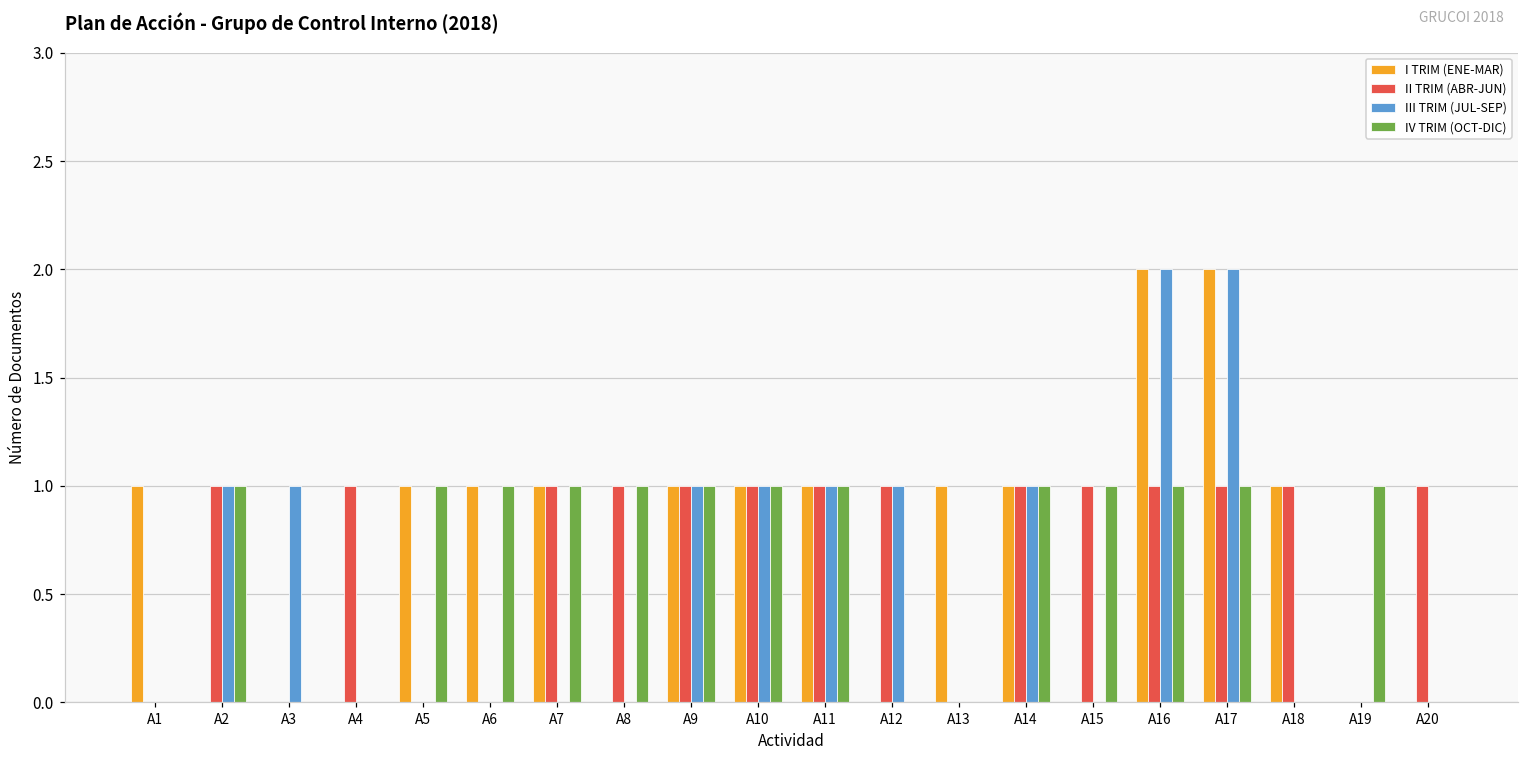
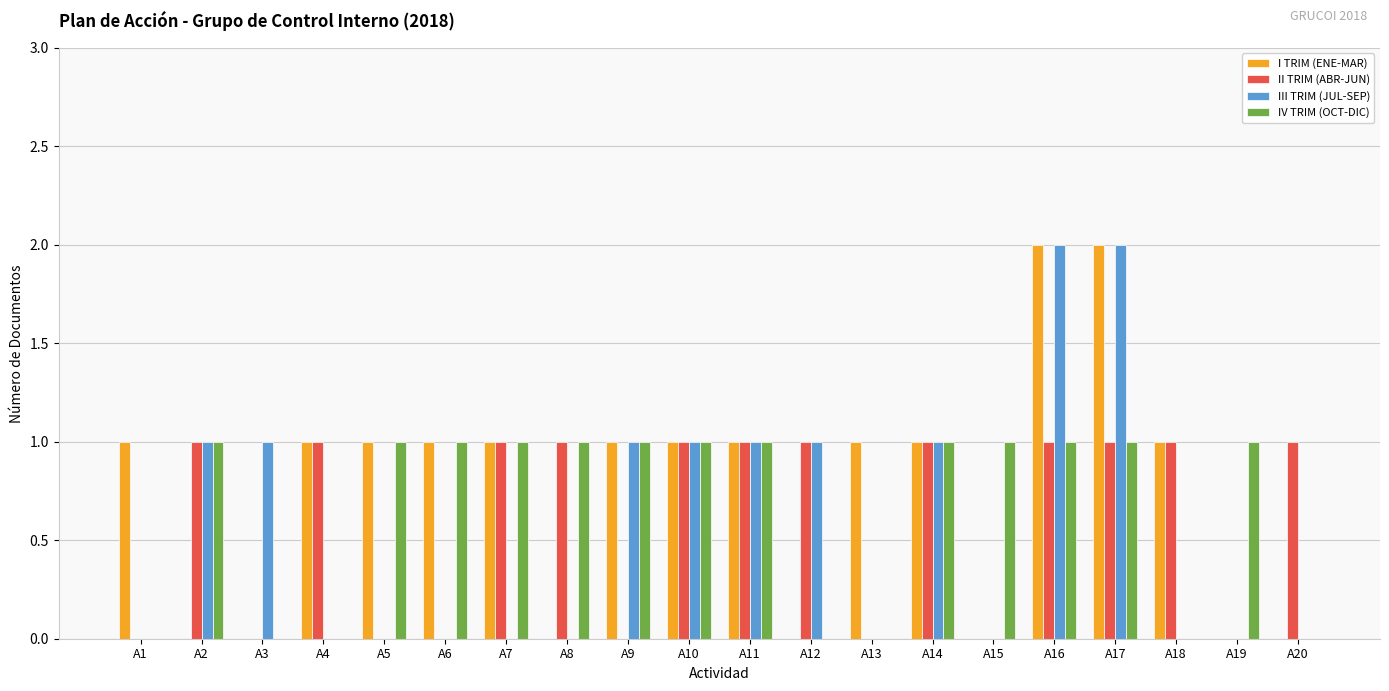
I TRIM (ENE-MAR), A4: 0 -> 1
II TRIM (ABR-JUN), A9: 1 -> 0
II TRIM (ABR-JUN), A15: 1 -> 0
